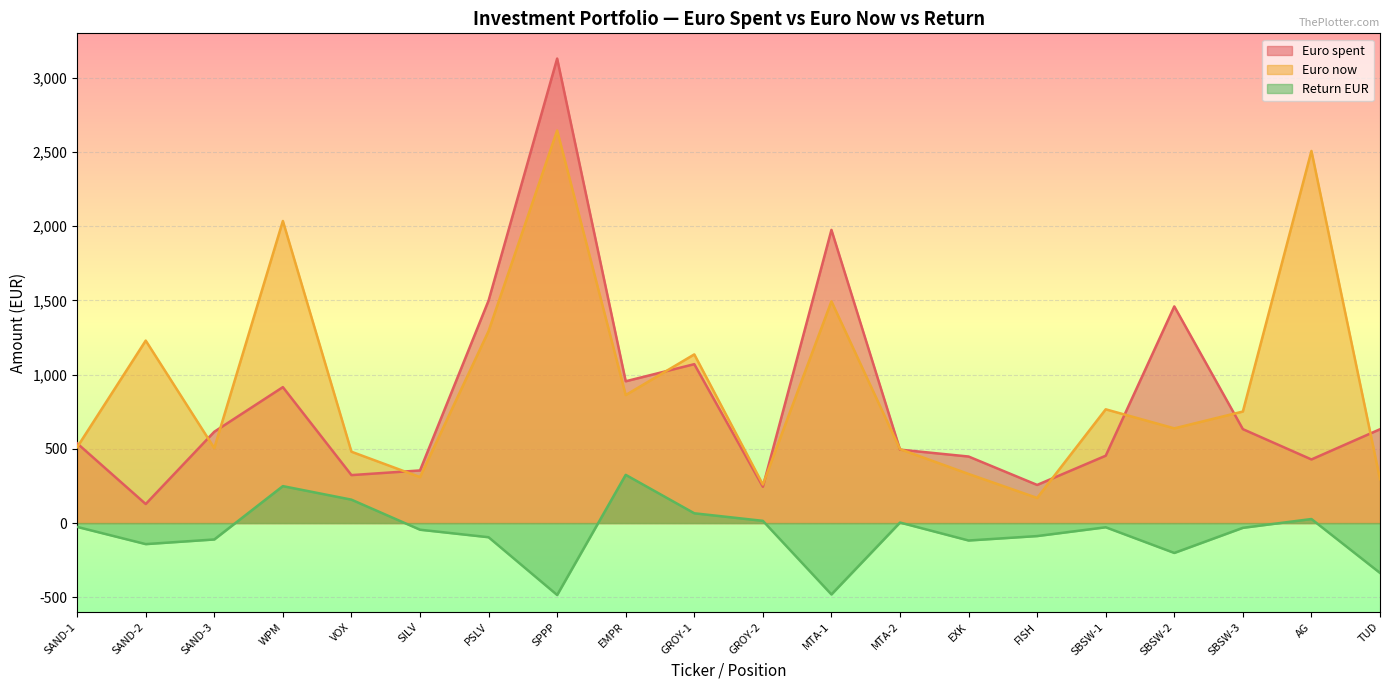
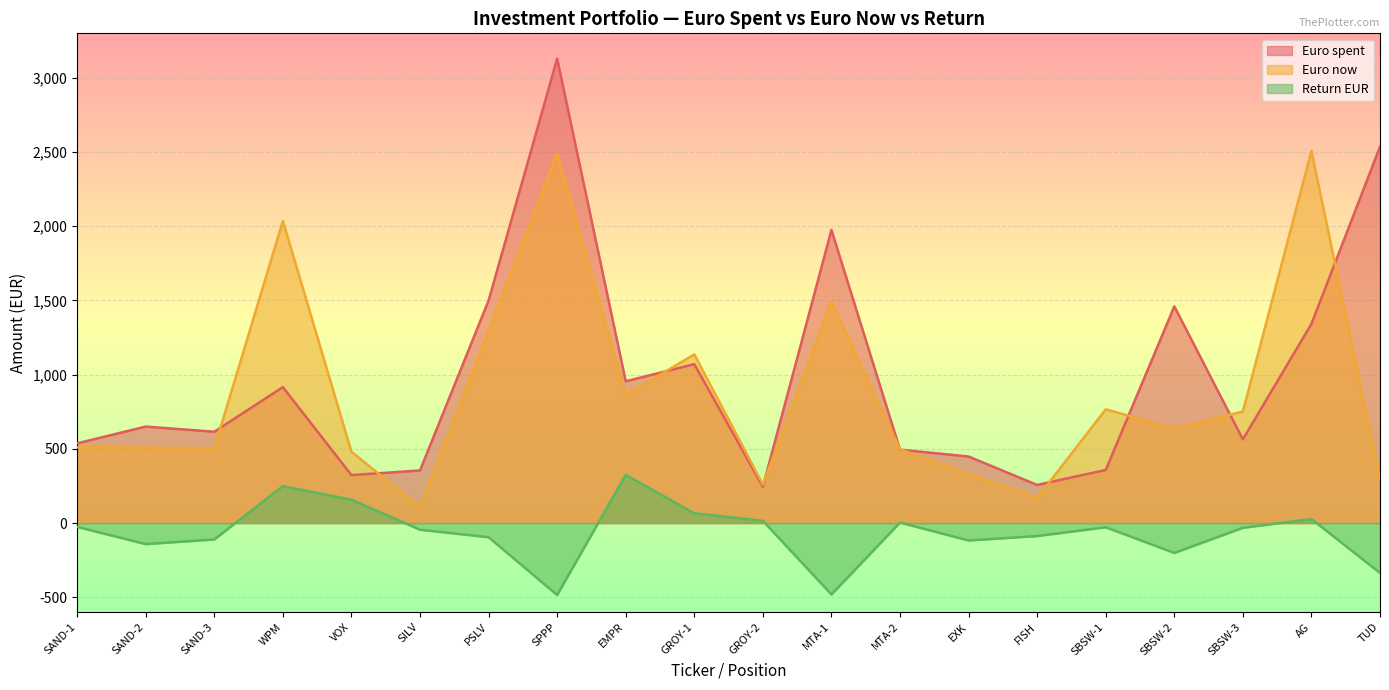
Euro spent, SAND-2: 130 -> 650
Euro now, SAND-2: 1,230 -> 510
Euro now, SILV: 310 -> 110
Euro now, SPPP: 2,650 -> 2,490
Euro spent, SBSW-1: 450 -> 360
Euro spent, SBSW-3: 630 -> 560
Euro spent, AG: 430 -> 1,340
Euro spent, TUD: 630 -> 2,540
